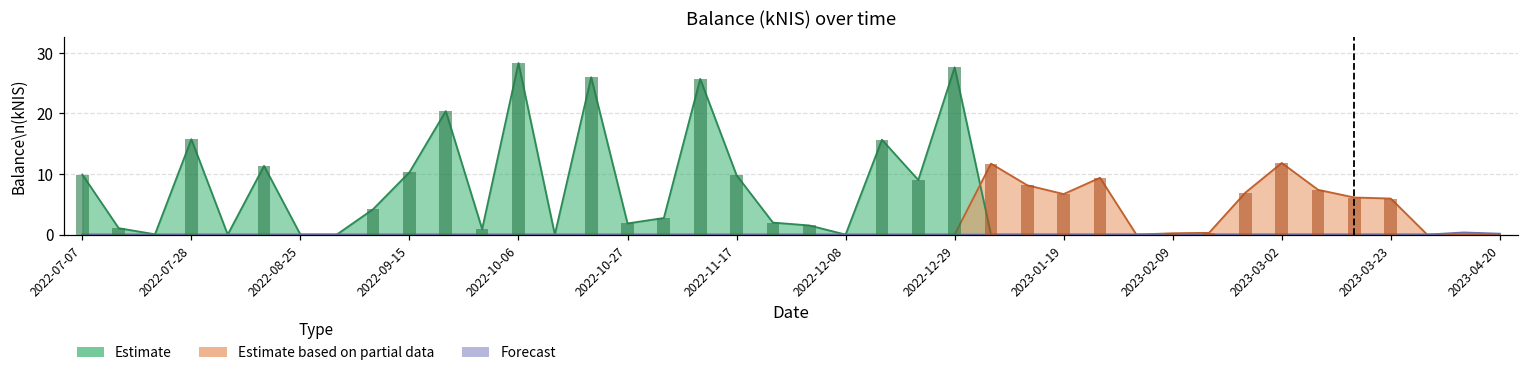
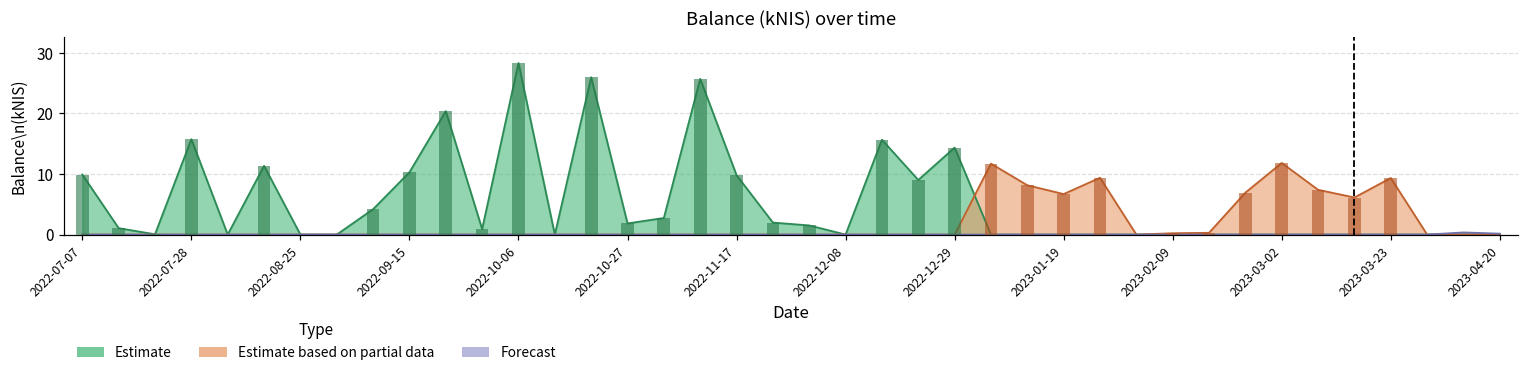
Estimate, 2022-12-29: 28 -> 14
Estimate based on partial data, 2023-03-23: 6 -> 9
